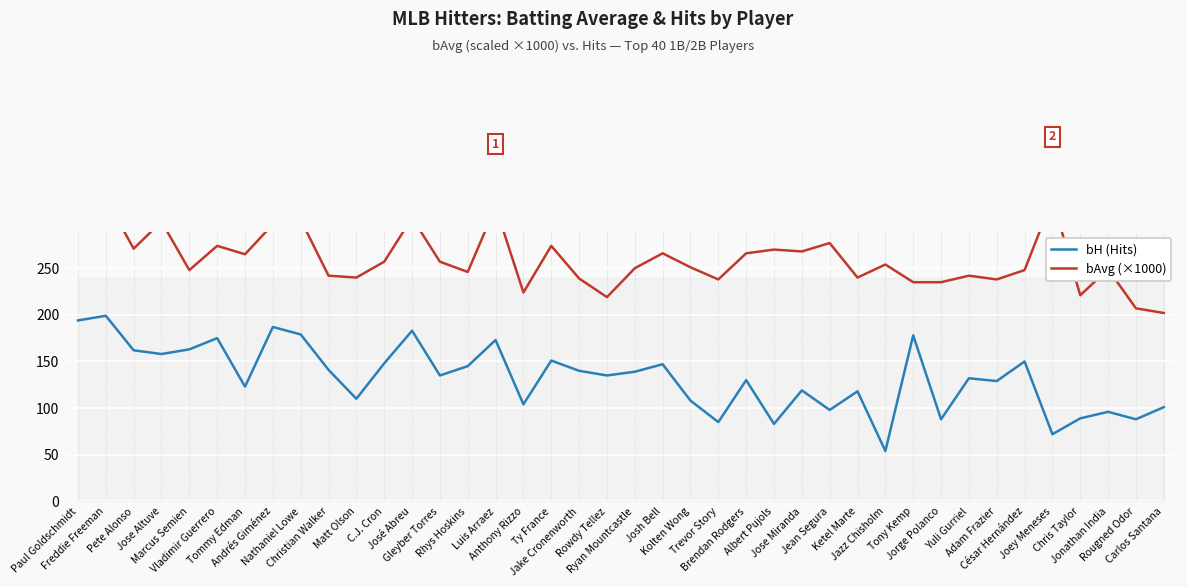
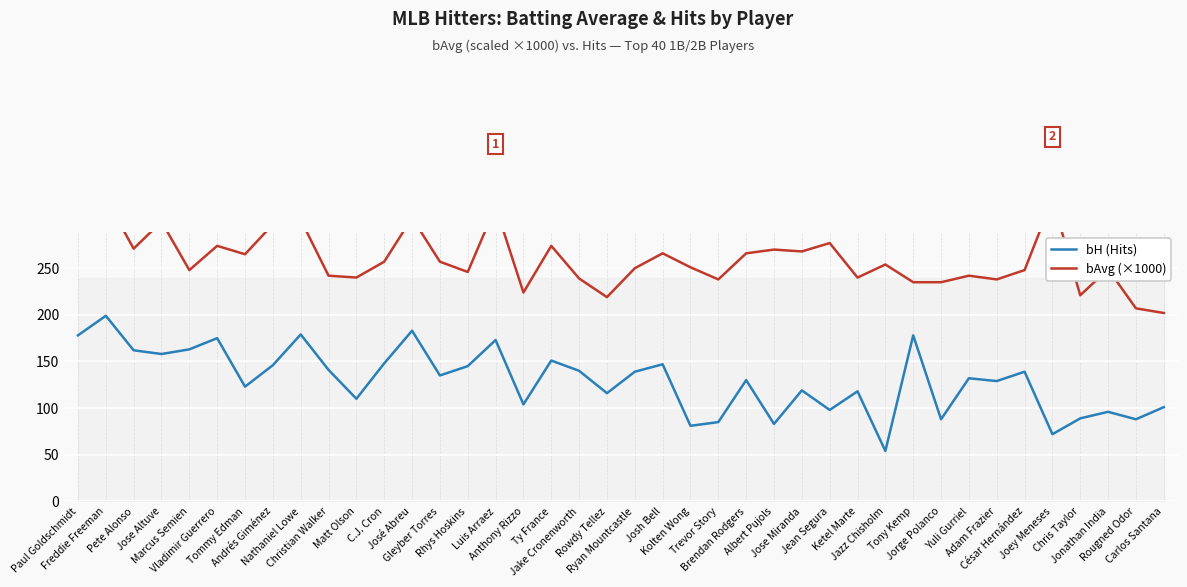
bH (Hits), Paul Goldschmidt: 190 -> 180
bH (Hits), Andrés Giménez: 190 -> 150
bH (Hits), Rowdy Tellez: 140 -> 120
bH (Hits), Kolten Wong: 110 -> 80
bH (Hits), César Hernández: 150 -> 140
